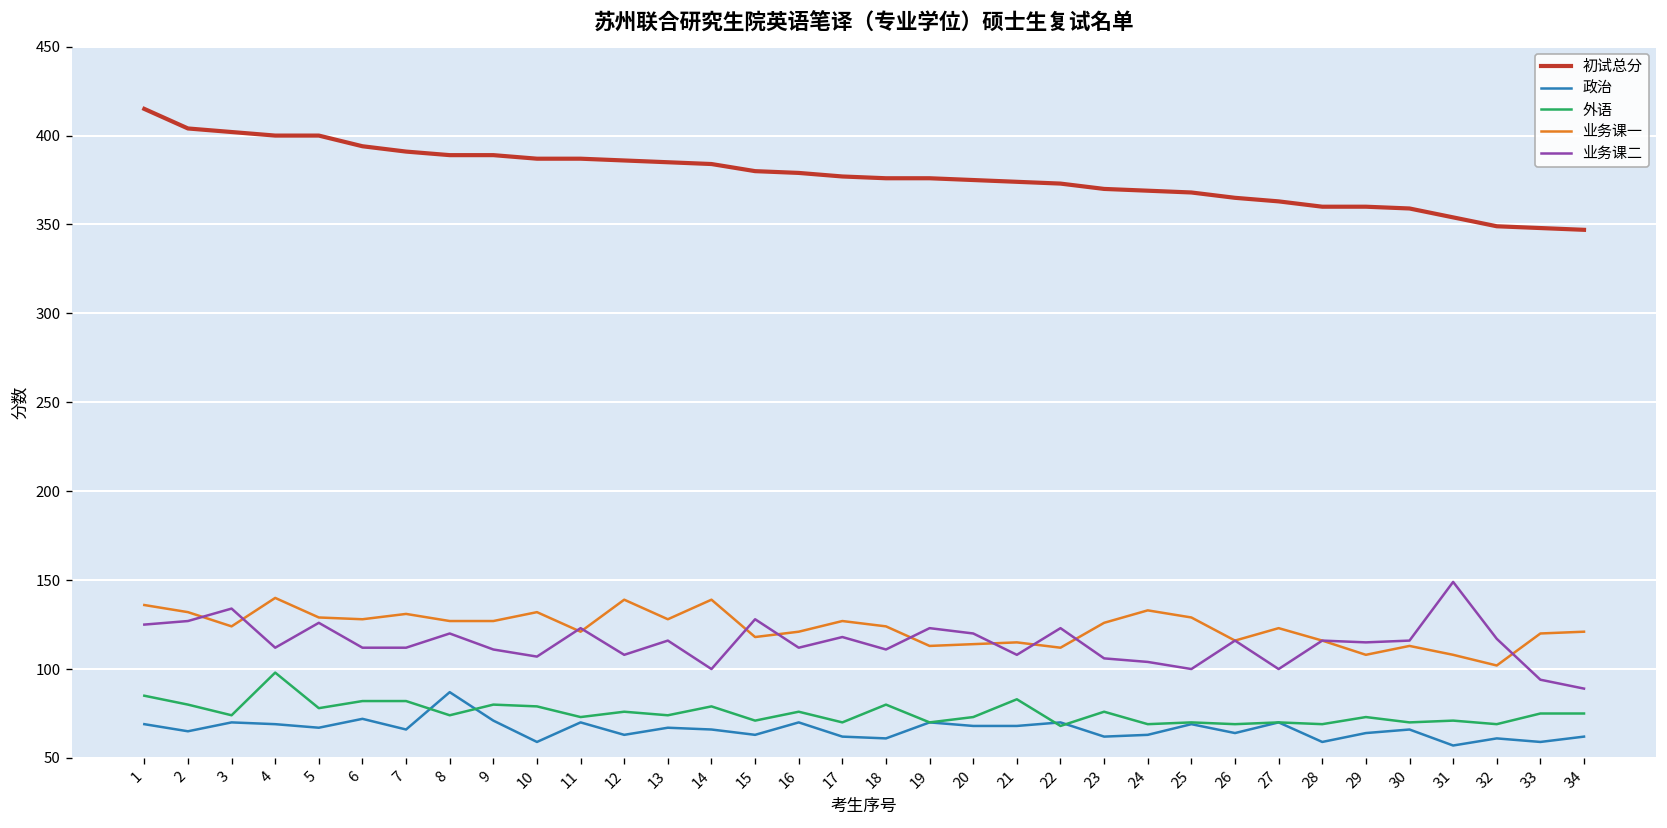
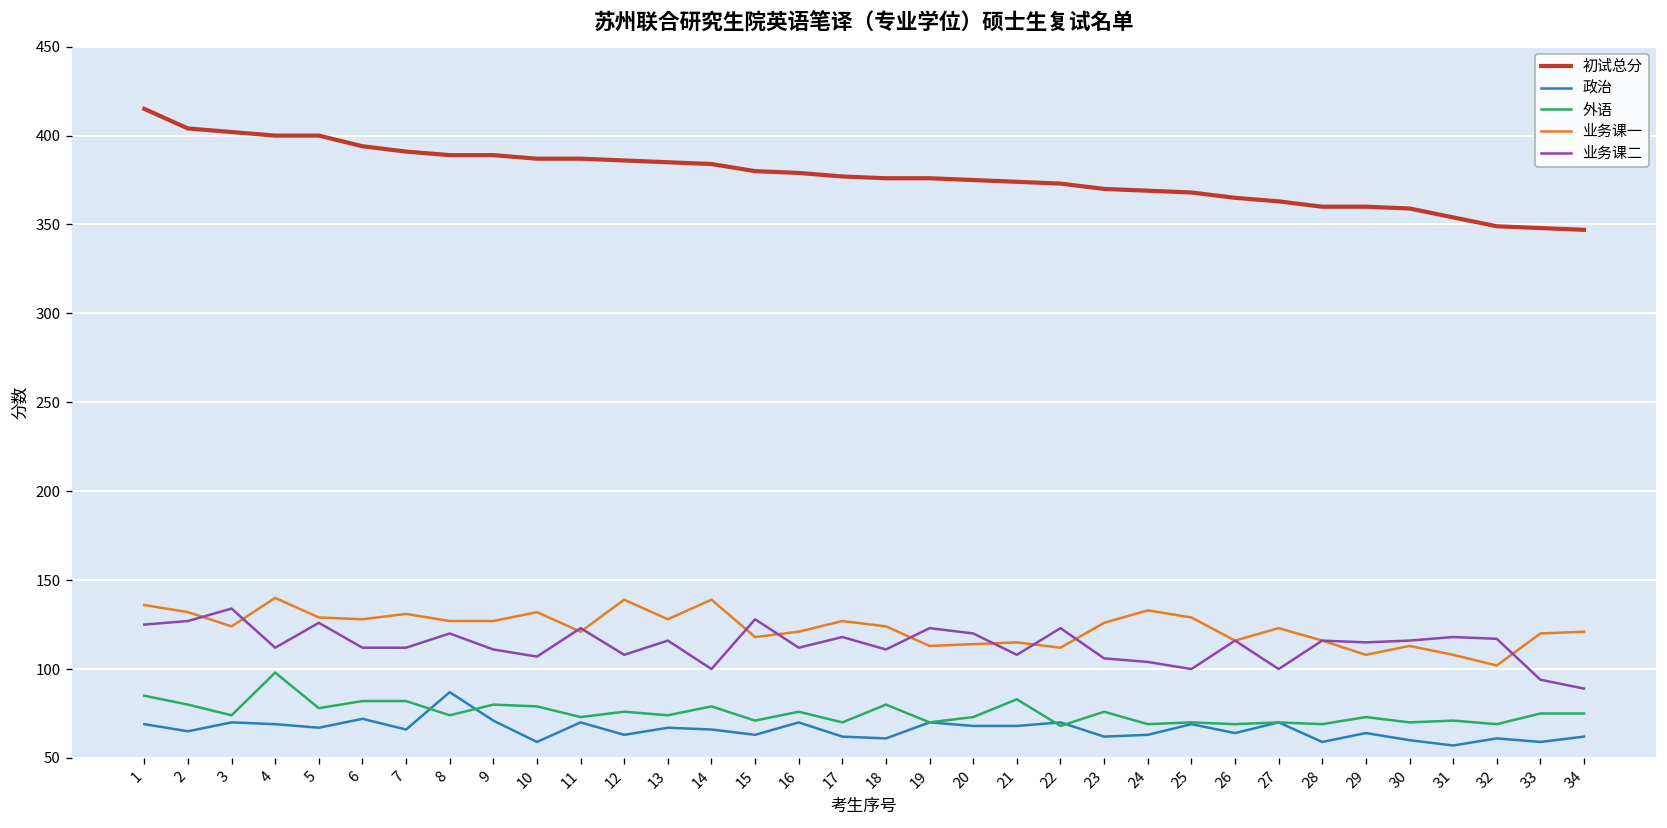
政治, 30: 66 -> 60
业务课二, 31: 149 -> 118
